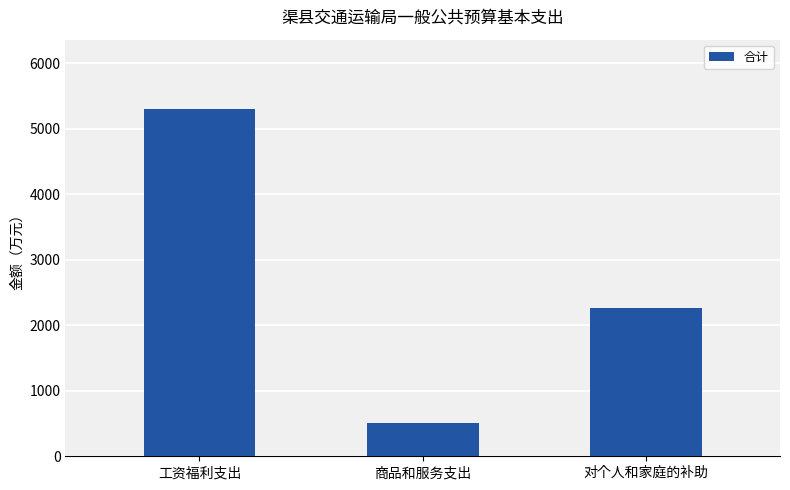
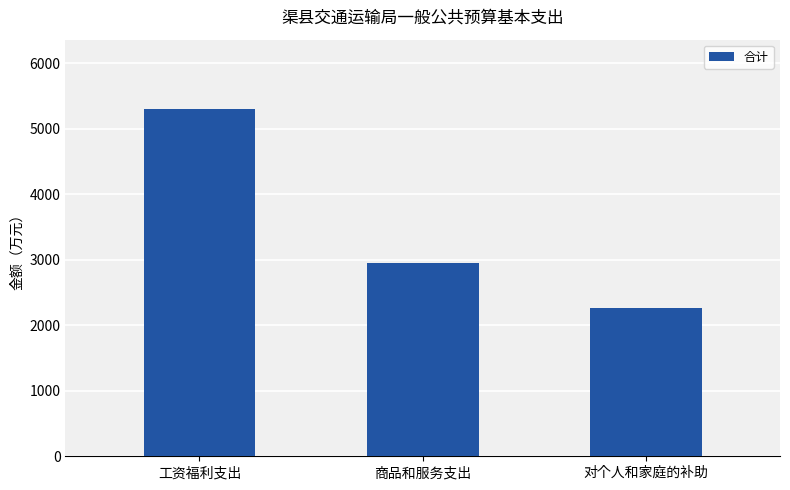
商品和服务支出: 500 -> 3000
